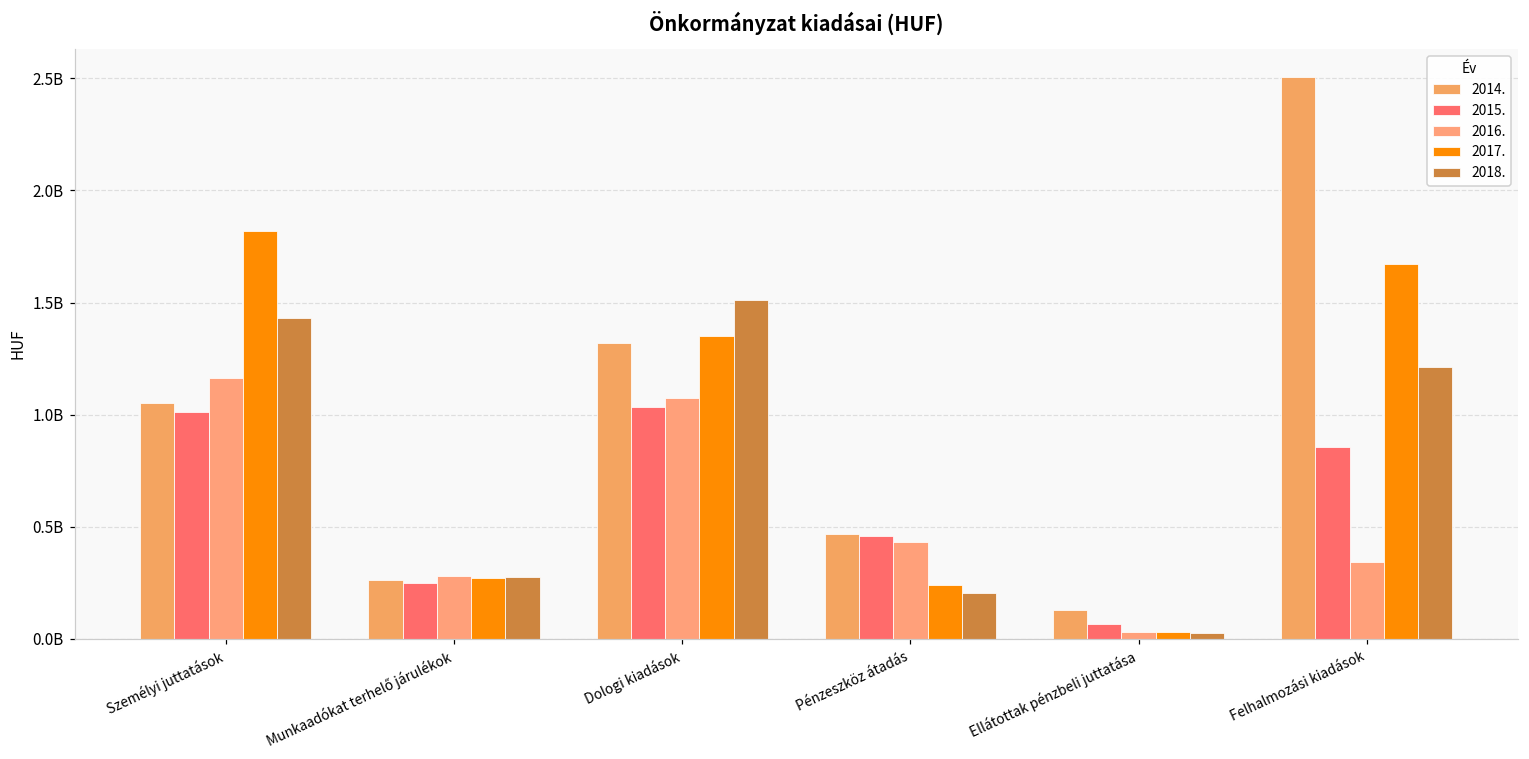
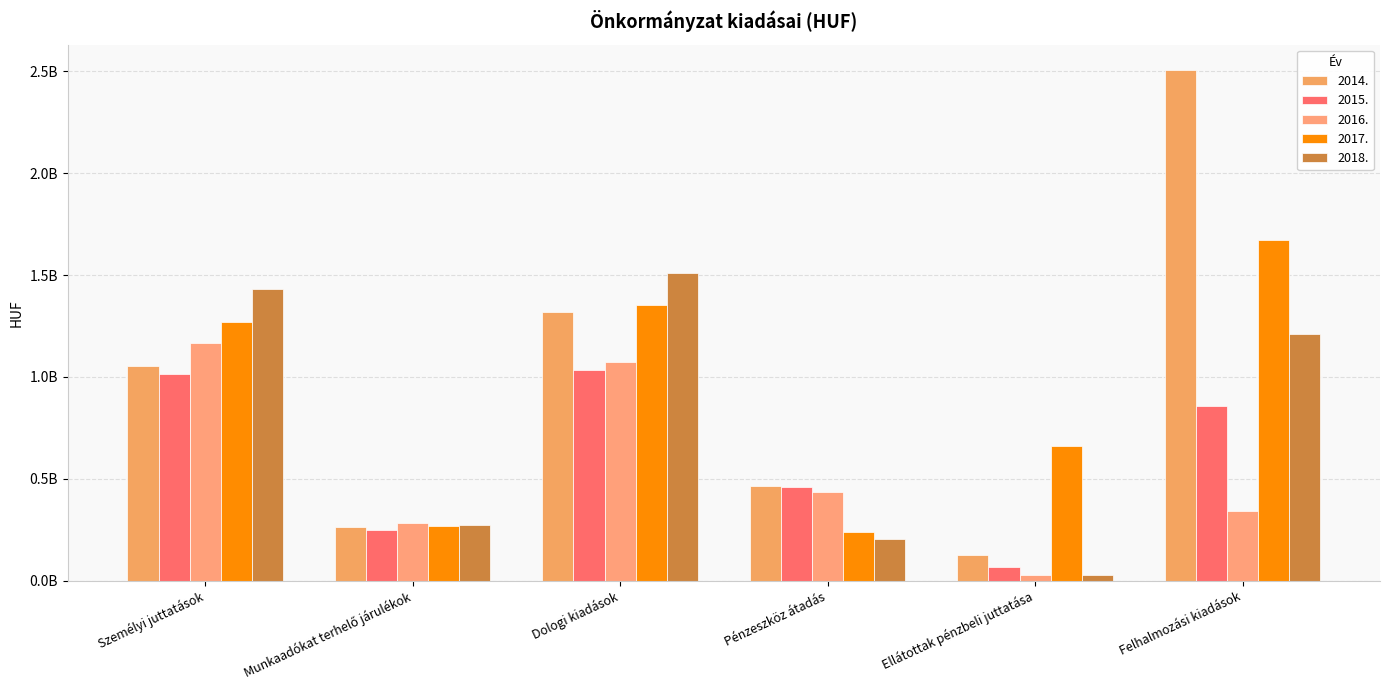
2017., Személyi juttatások: 1820000000 -> 1270000000
2017., Ellátottak pénzbeli juttatása: 30000000 -> 660000000
